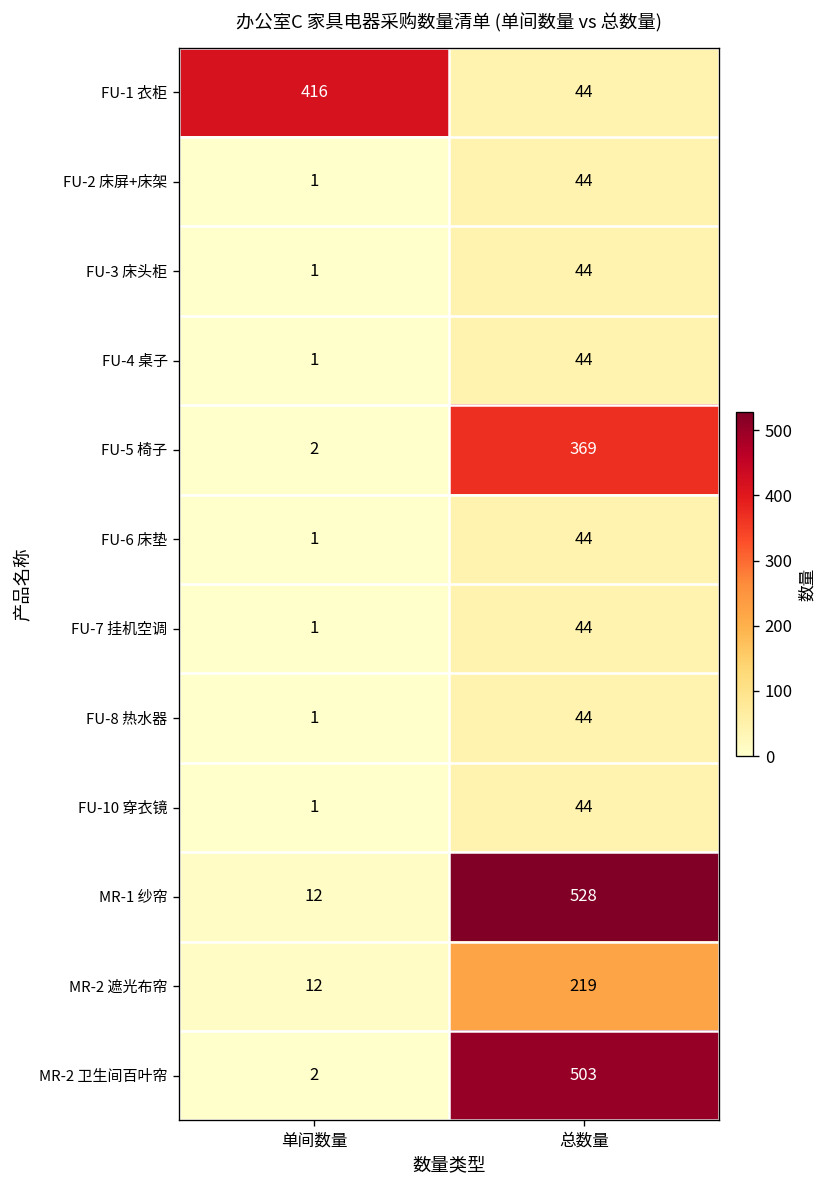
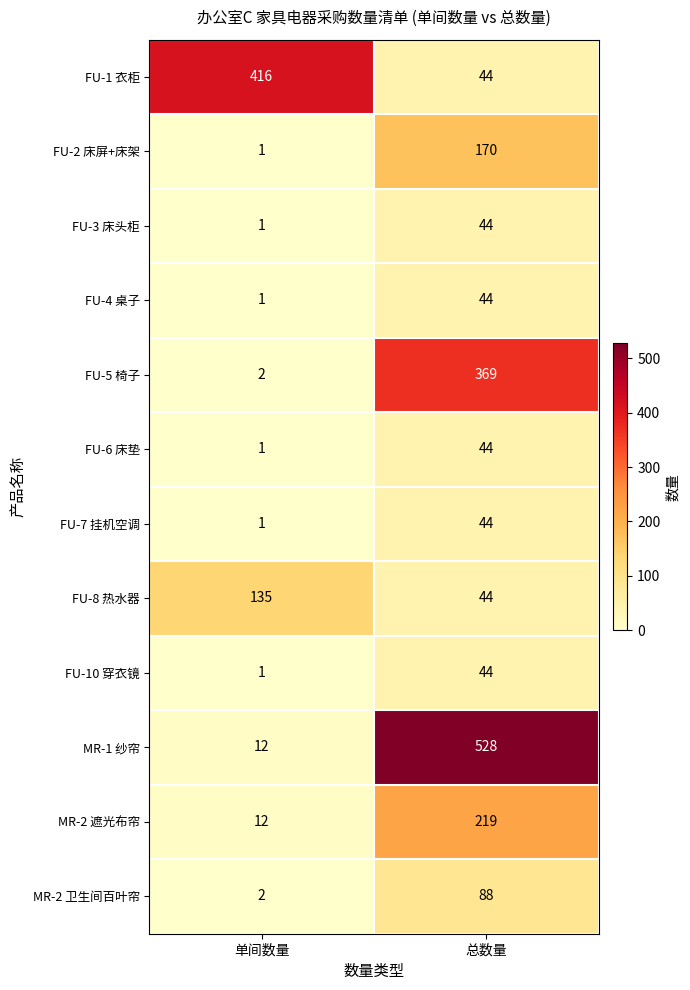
FU-2 床屏+床架, 总数量: 44 -> 170
FU-8 热水器, 单间数量: 1 -> 135
MR-2 卫生间百叶帘, 总数量: 503 -> 88
